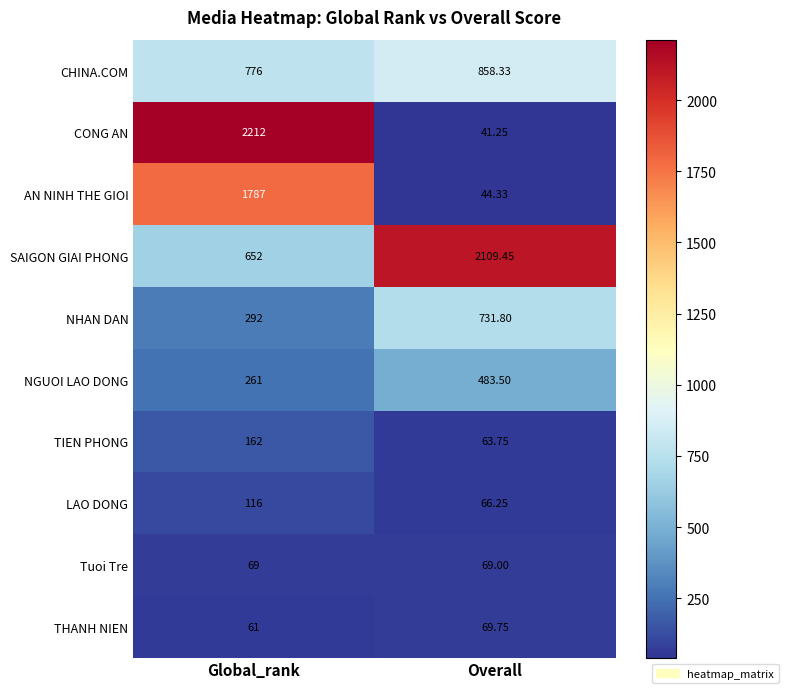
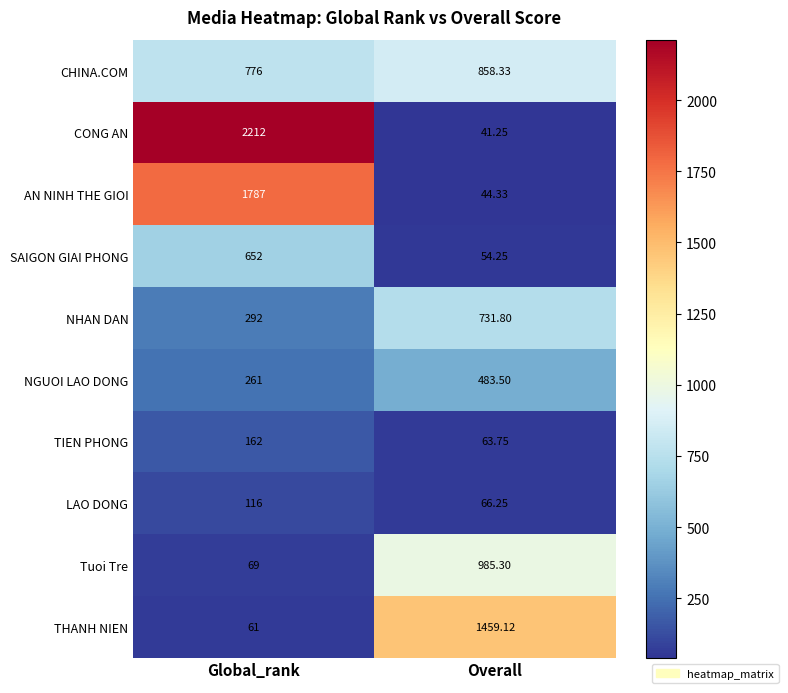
SAIGON GIAI PHONG, Overall: 2109.45 -> 54.25
Tuoi Tre, Overall: 69.00 -> 985.30
THANH NIEN, Overall: 69.75 -> 1459.12
